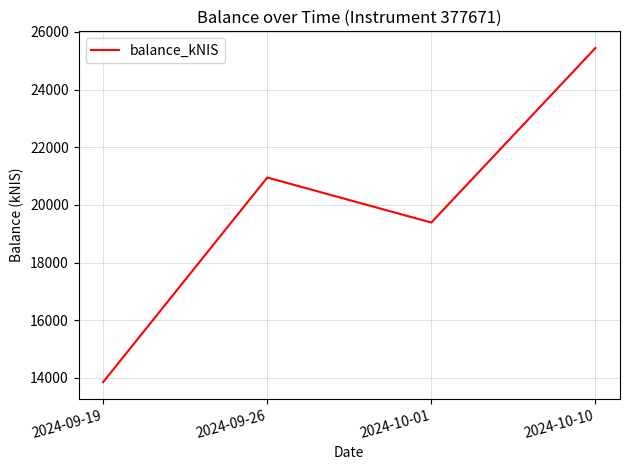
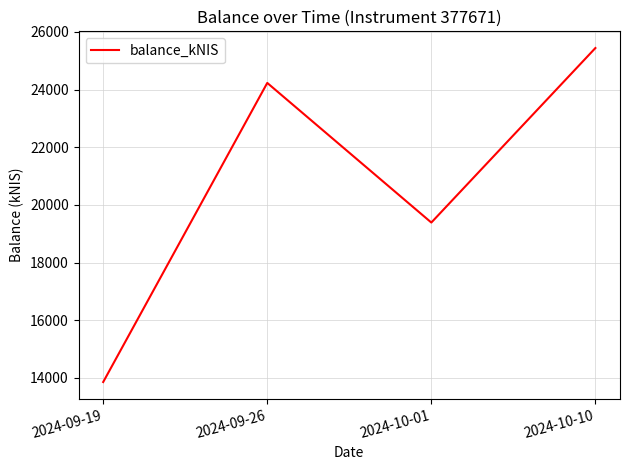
2024-09-26: 20900 -> 24200
